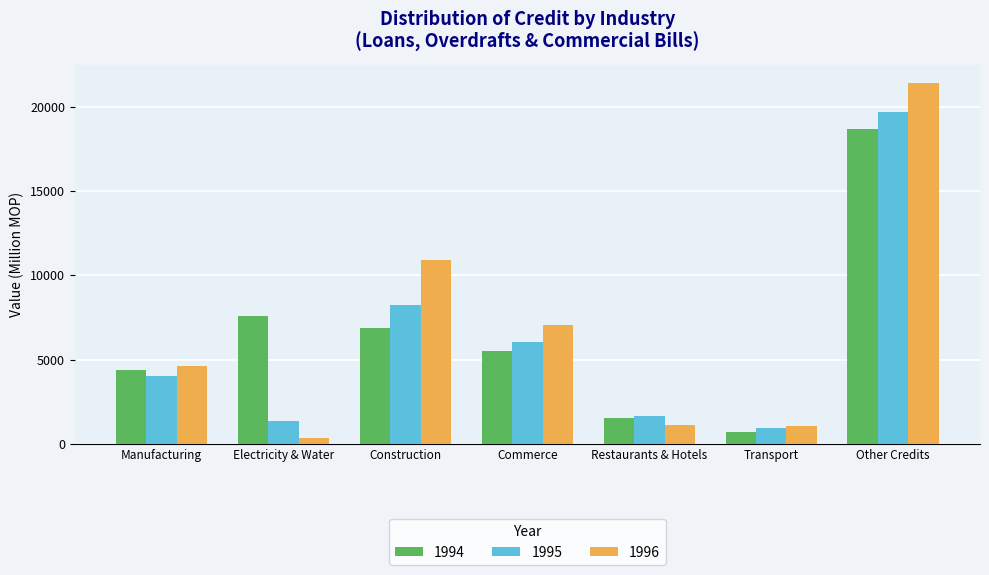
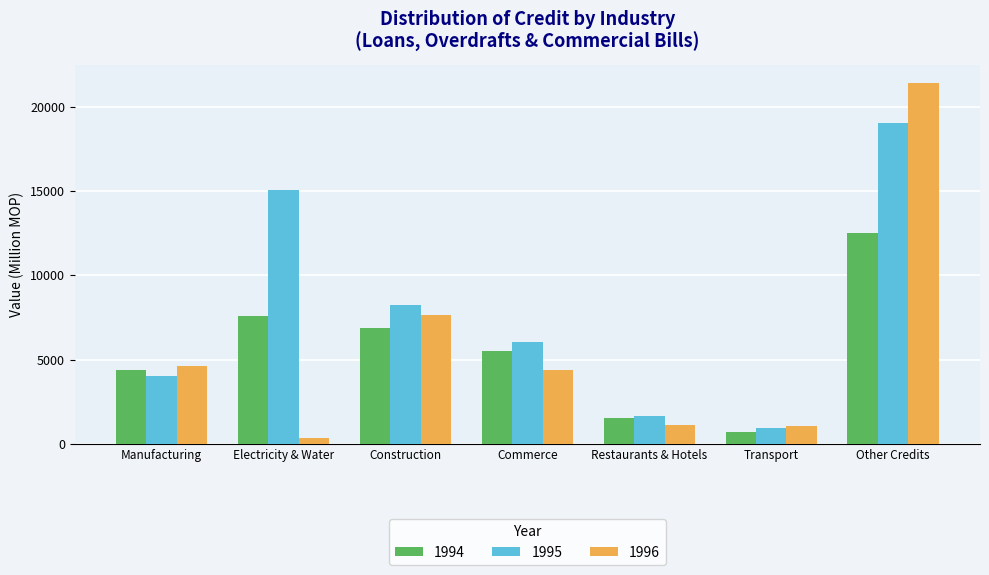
1995, Electricity & Water: 1400 -> 15100
1996, Construction: 10900 -> 7700
1996, Commerce: 7000 -> 4400
1994, Other Credits: 18700 -> 12500
1995, Other Credits: 19700 -> 19100
